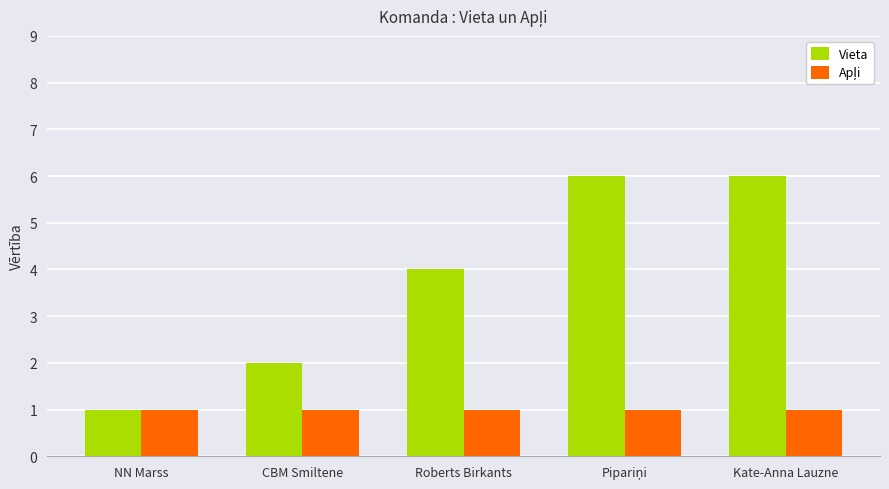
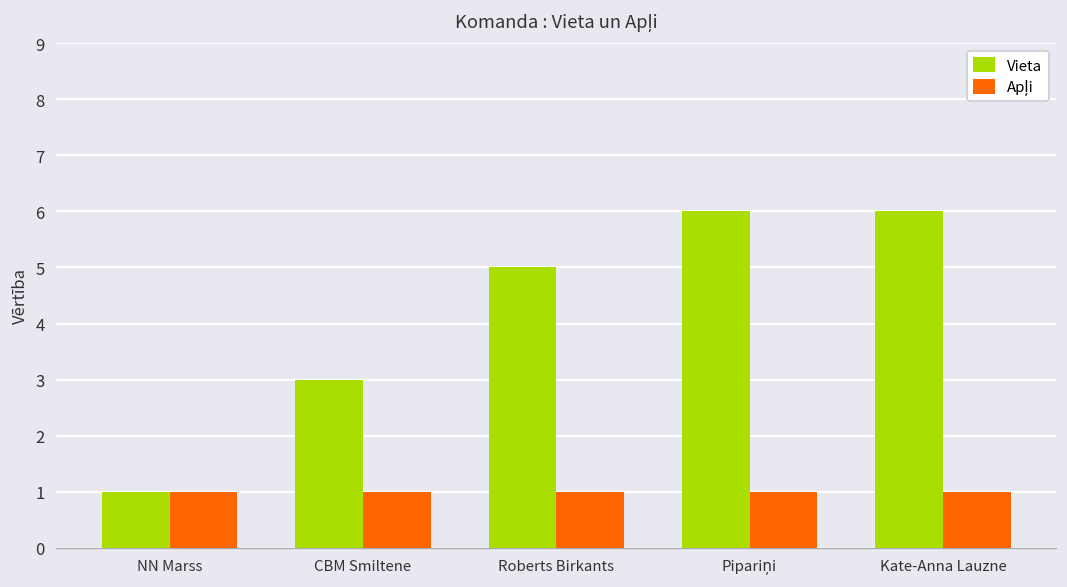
Vieta, CBM Smiltene: 2 -> 3
Vieta, Roberts Birkants: 4 -> 5
